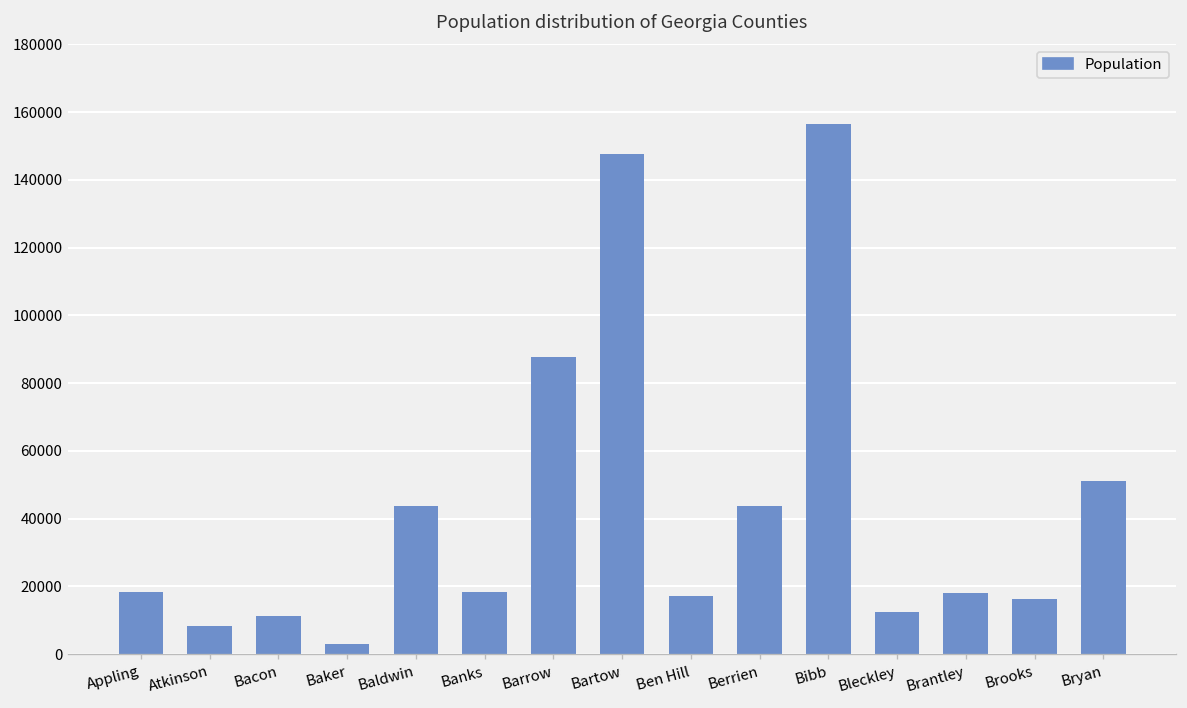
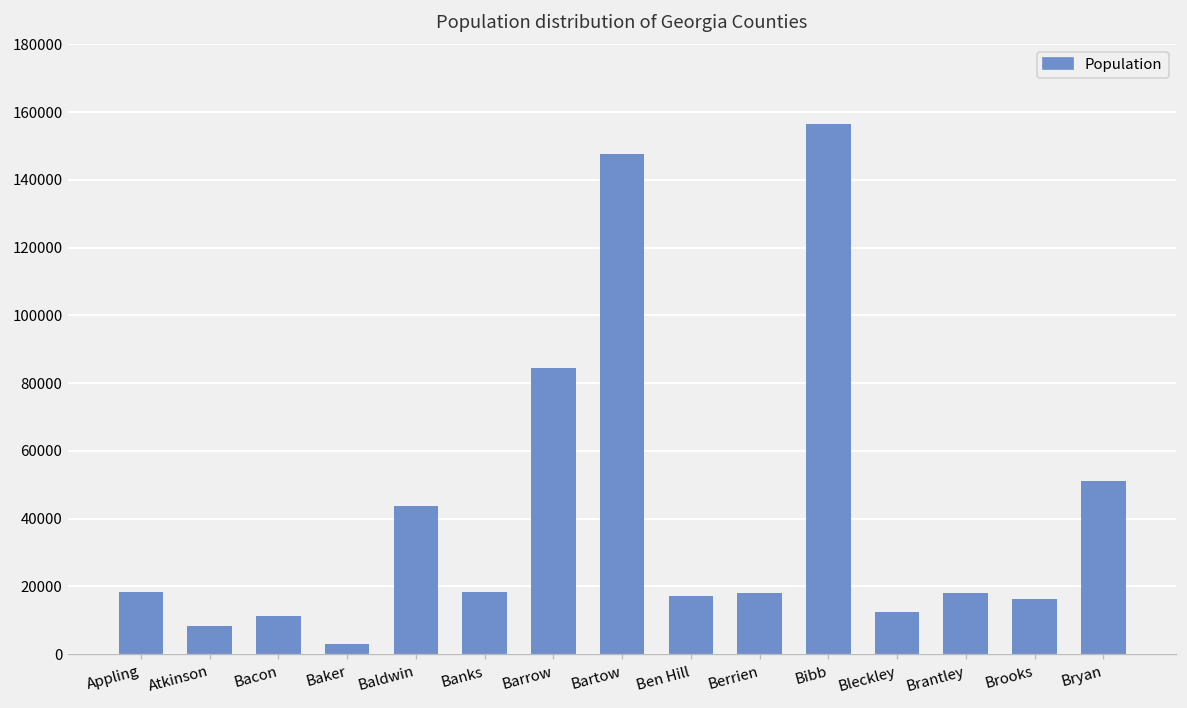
Barrow: 88000 -> 84000
Berrien: 44000 -> 18000
